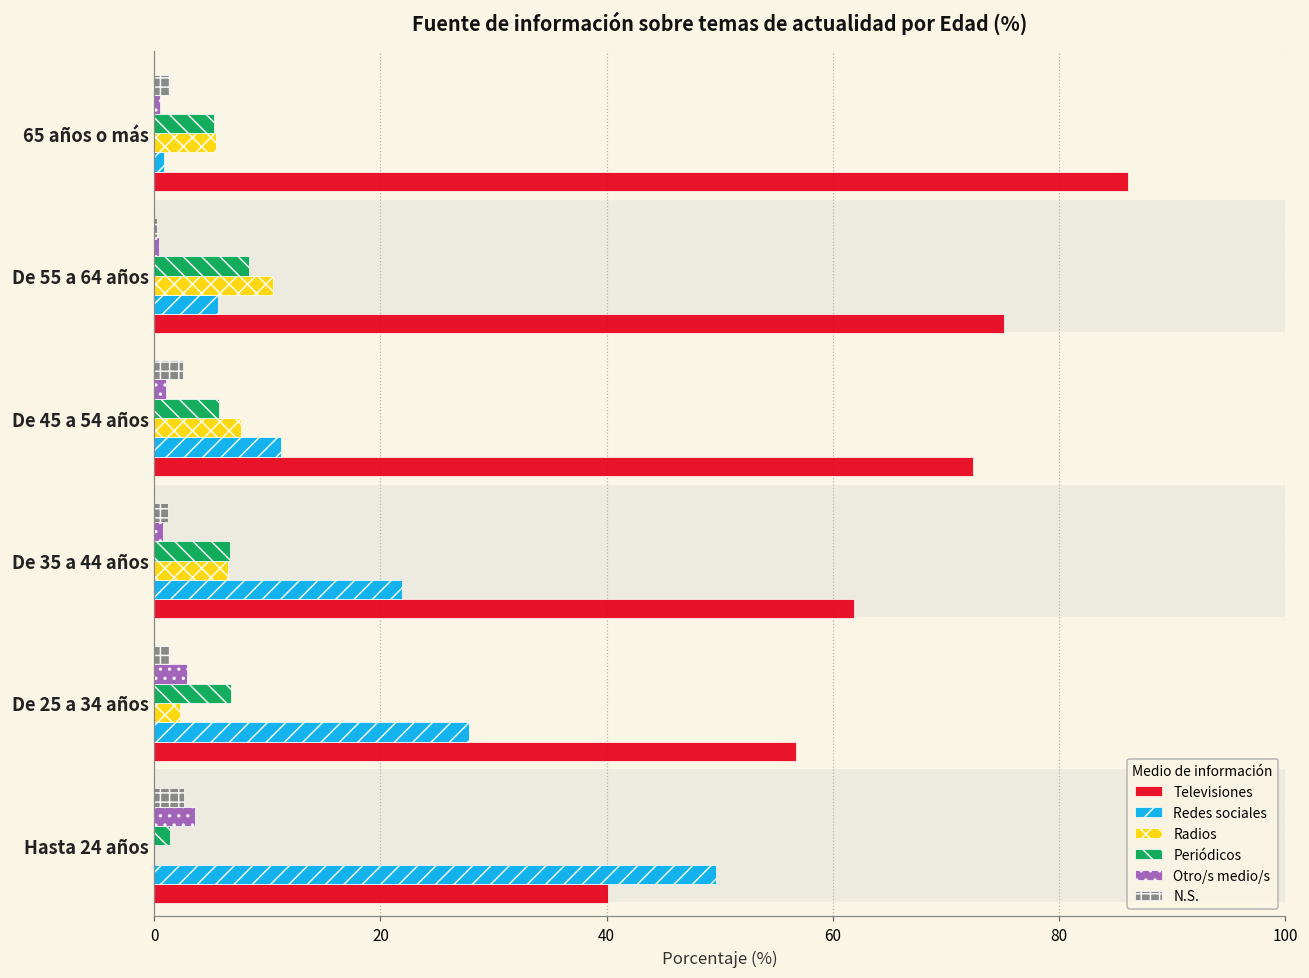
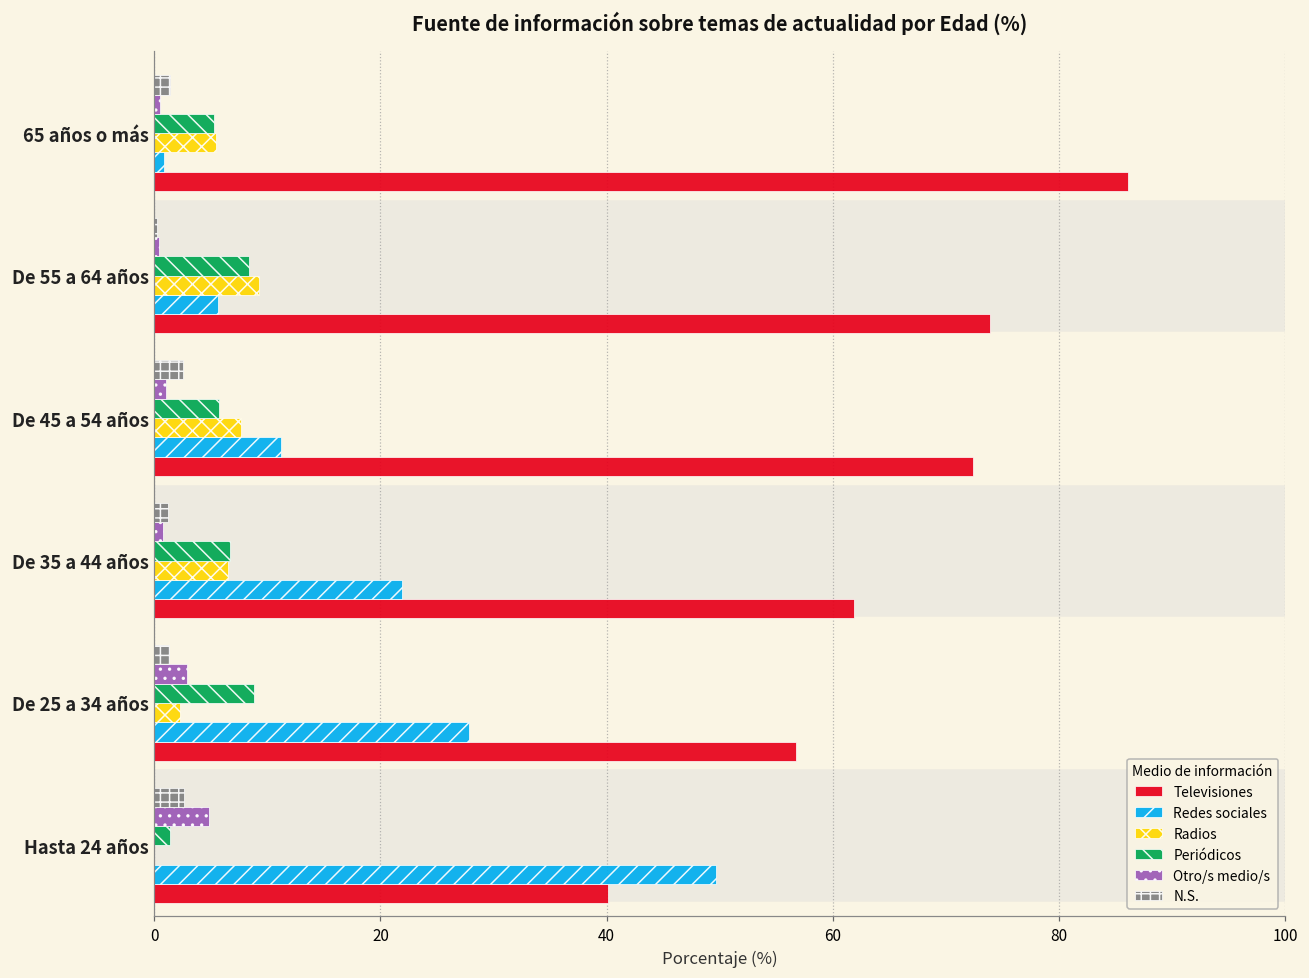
Radios, De 55 a 64 años: 10.5 -> 9.3
Televisiones, De 55 a 64 años: 75.1 -> 73.9
Periódicos, De 25 a 34 años: 6.8 -> 8.8
Otro/s medio/s, Hasta 24 años: 3.6 -> 4.8
